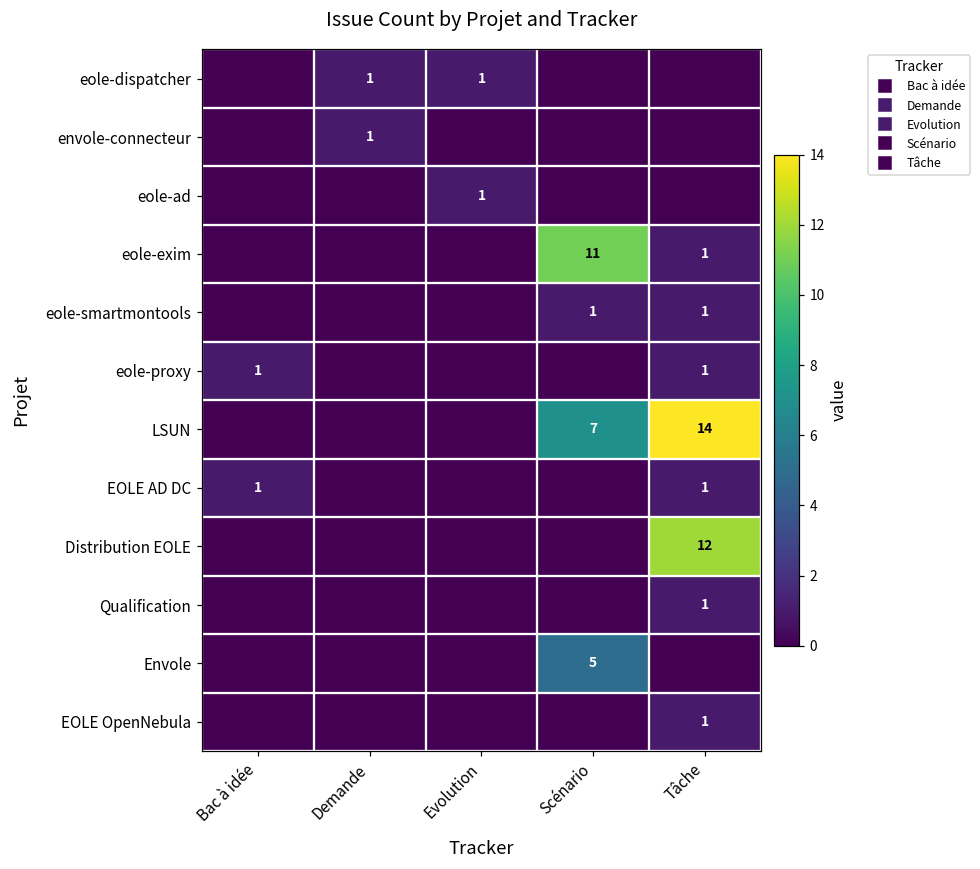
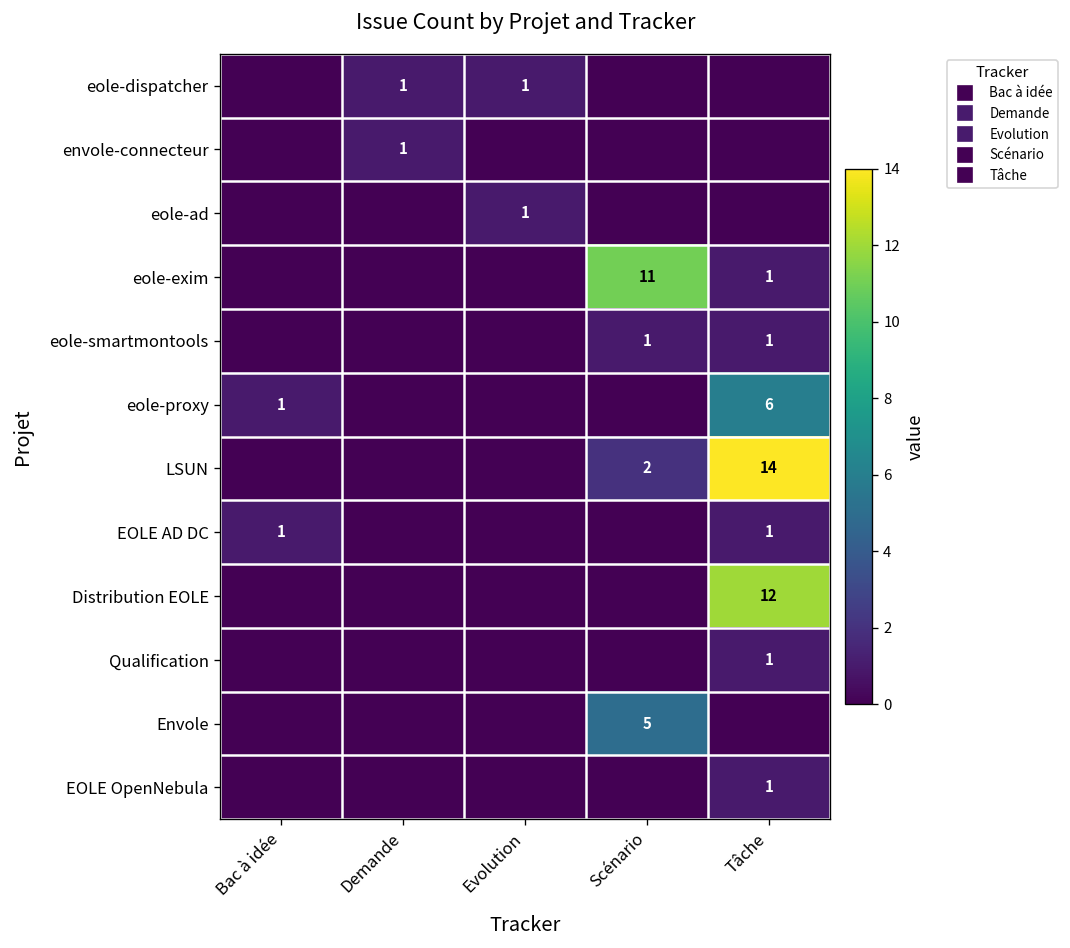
eole-proxy, Tâche: 1 -> 6
LSUN, Scénario: 7 -> 2
